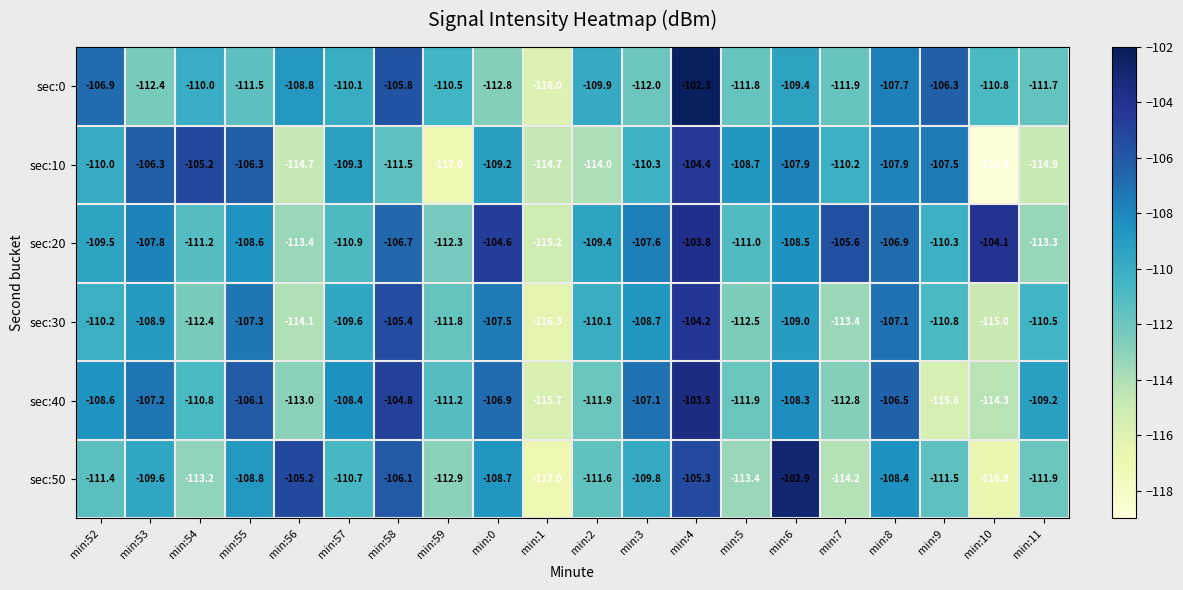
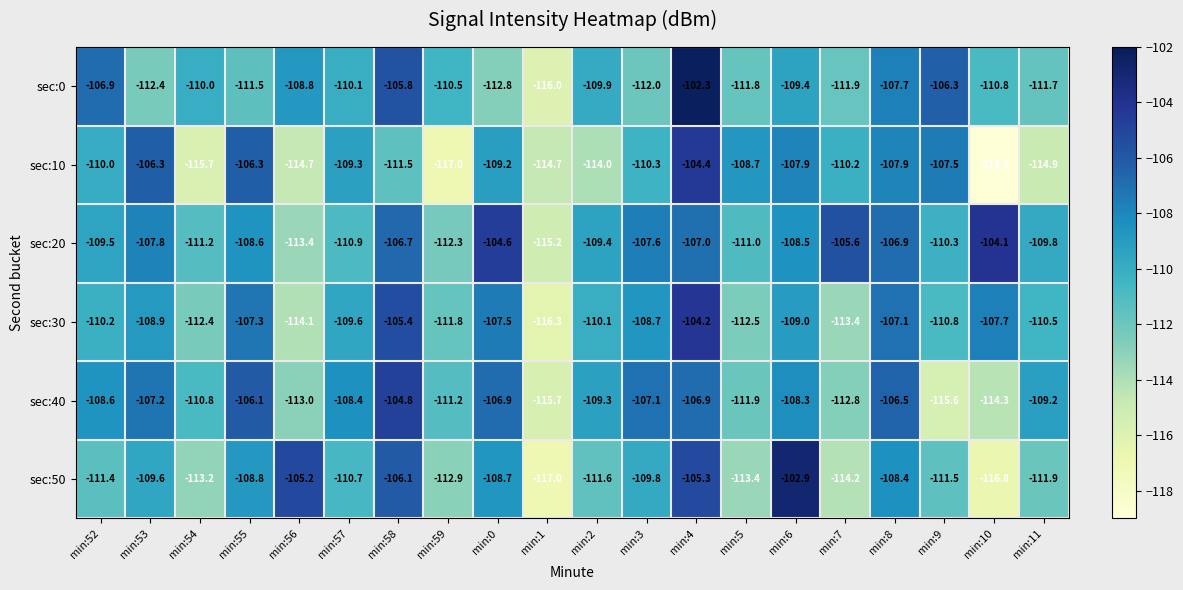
sec:10, min:54: -105.2 -> -115.7
sec:20, min:4: -103.8 -> -107.0
sec:20, min:11: -113.3 -> -109.8
sec:30, min:10: -115.0 -> -107.7
sec:40, min:2: -111.9 -> -109.3
sec:40, min:4: -103.5 -> -106.9
